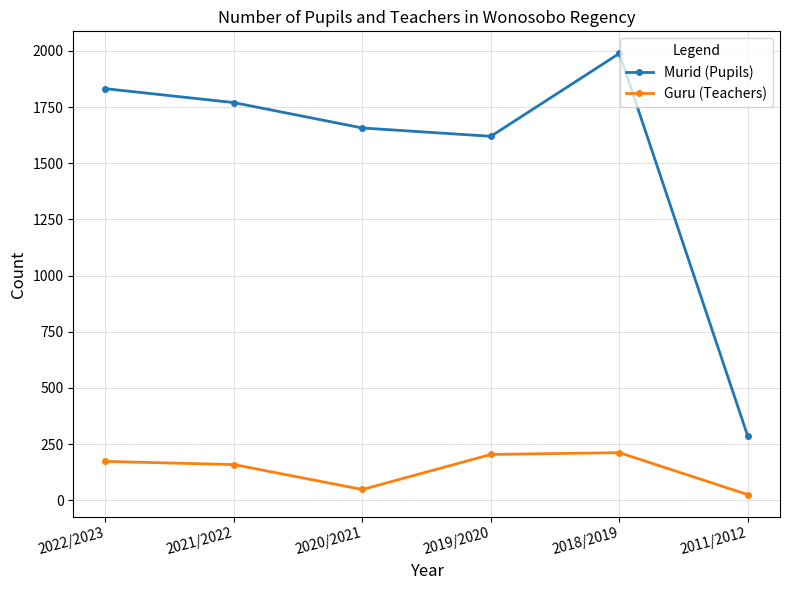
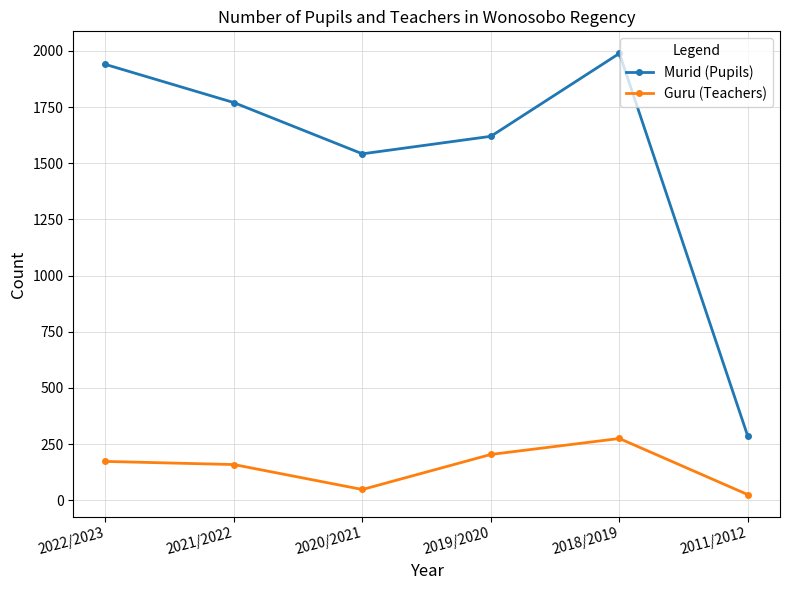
Murid (Pupils), 2022/2023: 1830 -> 1940
Murid (Pupils), 2020/2021: 1660 -> 1540
Guru (Teachers), 2018/2019: 210 -> 280
